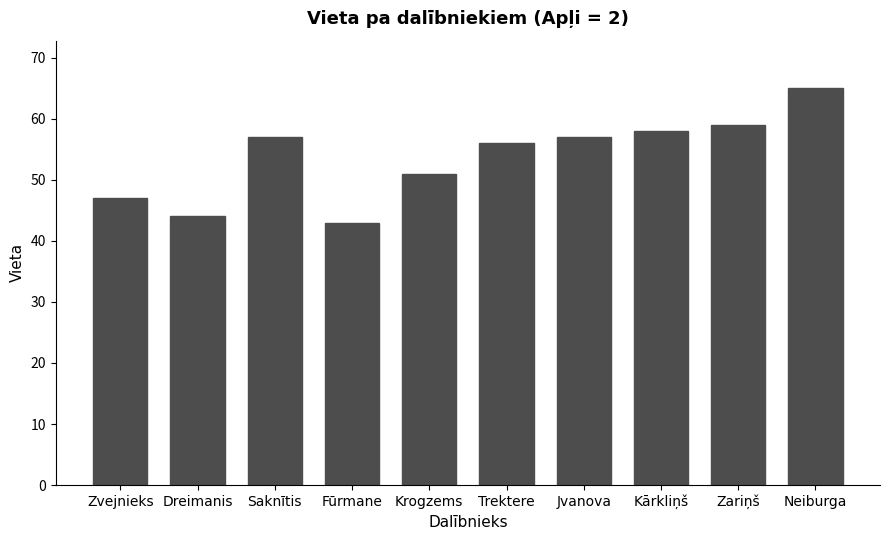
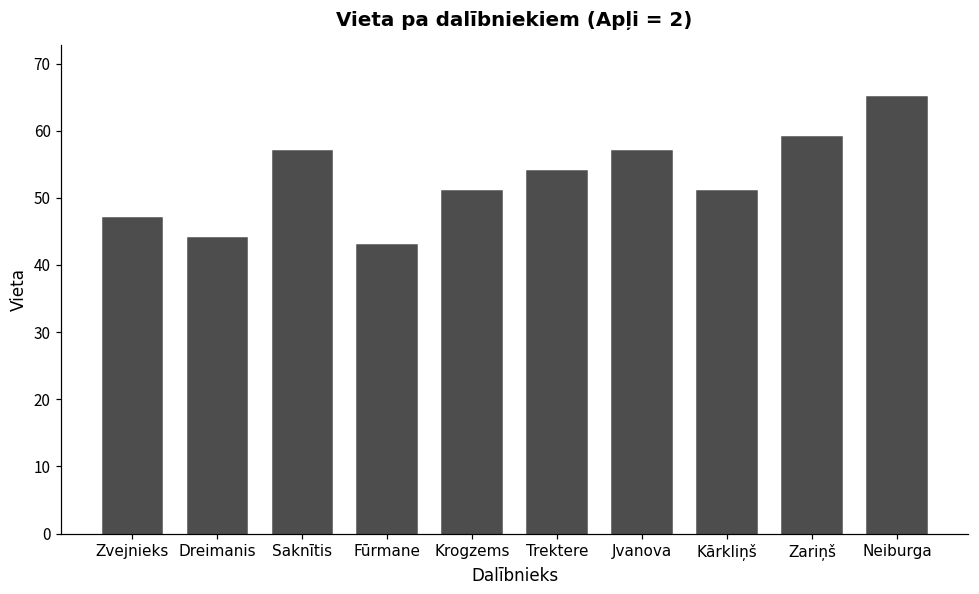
Trektere: 56 -> 54
Kārkliņš: 58 -> 51
